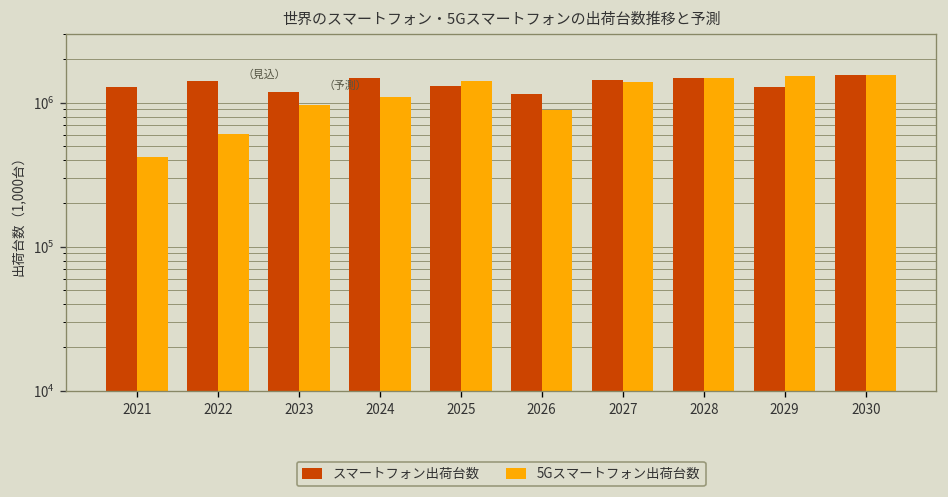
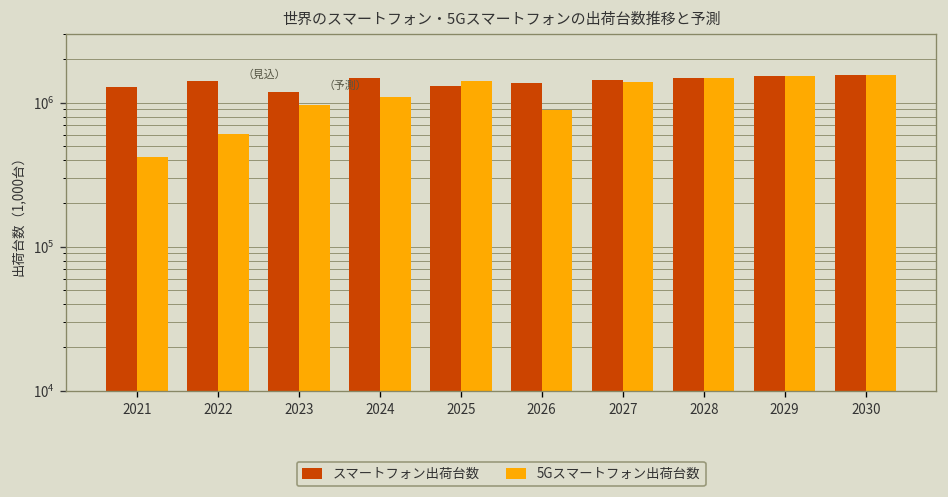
スマートフォン出荷台数, 2026: 1100000 -> 1400000
スマートフォン出荷台数, 2029: 1300000 -> 1500000
